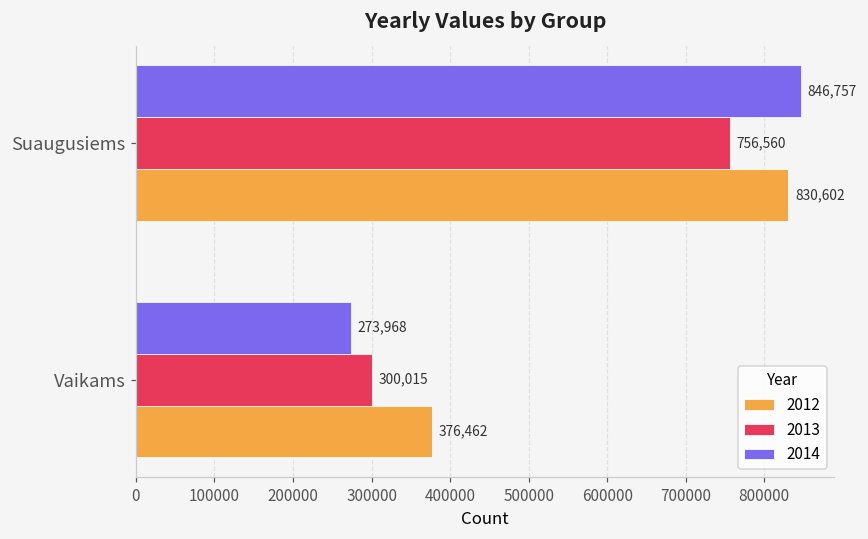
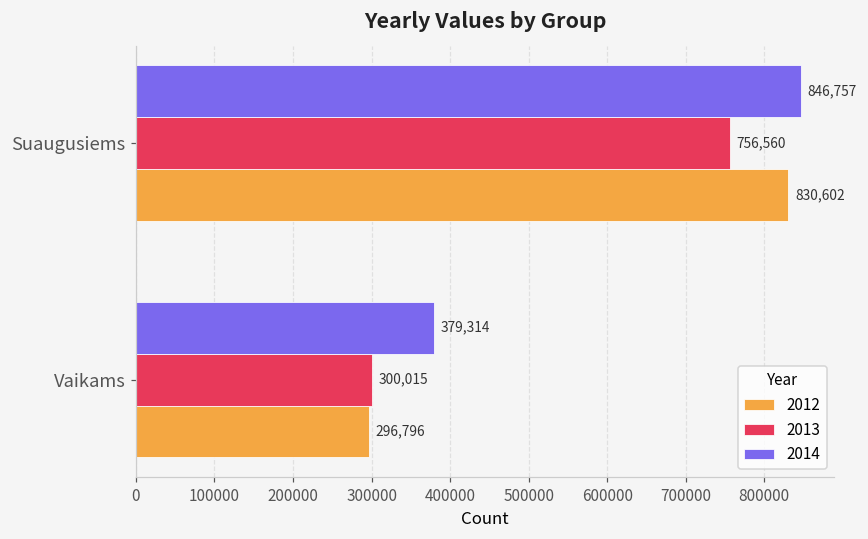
2014, Vaikams: 273,968 -> 379,314
2012, Vaikams: 376,462 -> 296,796
